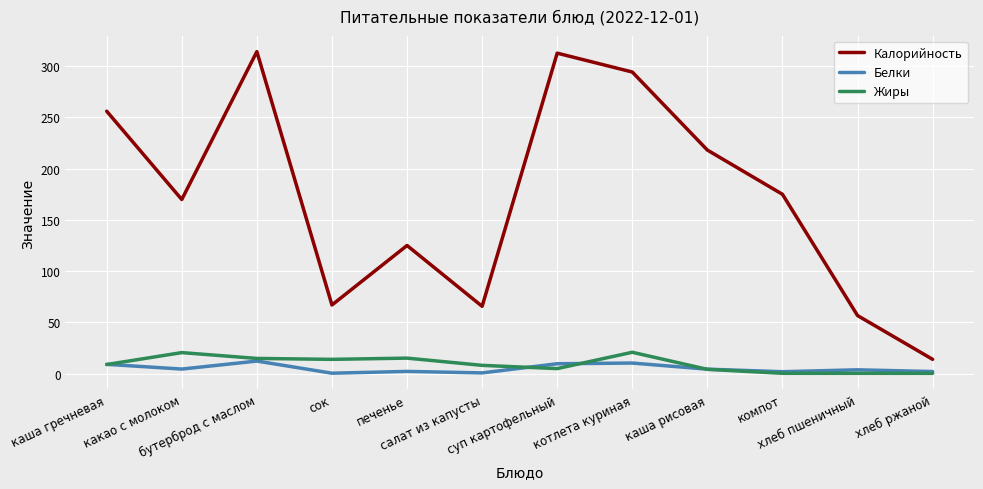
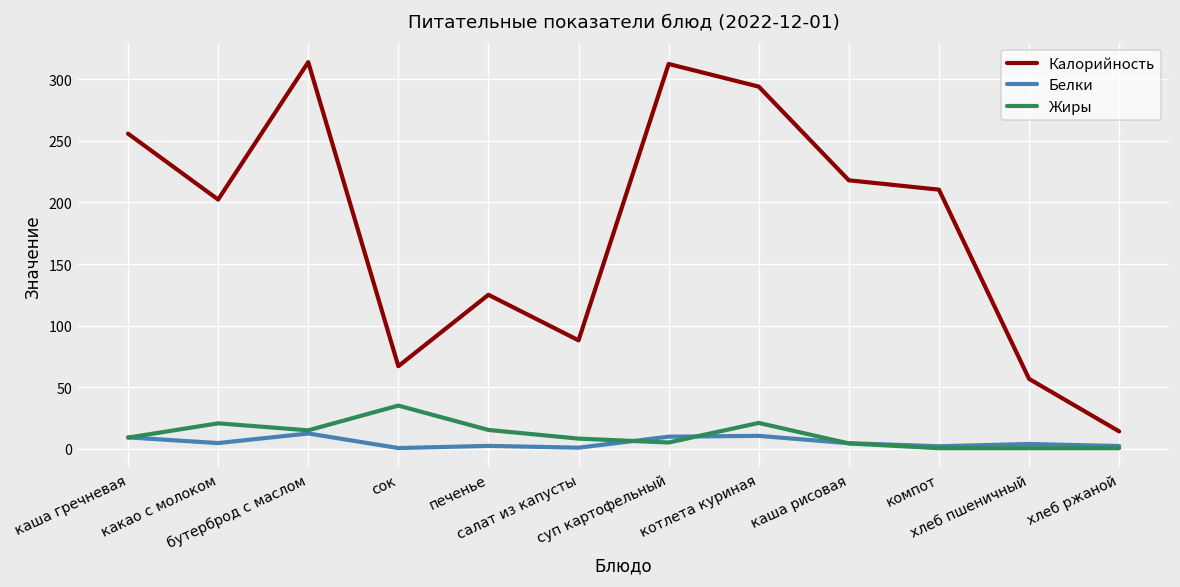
Калорийность, какао с молоком: 170 -> 202
Жиры, сок: 14 -> 35
Калорийность, салат из капусты: 66 -> 88
Калорийность, компот: 175 -> 210
